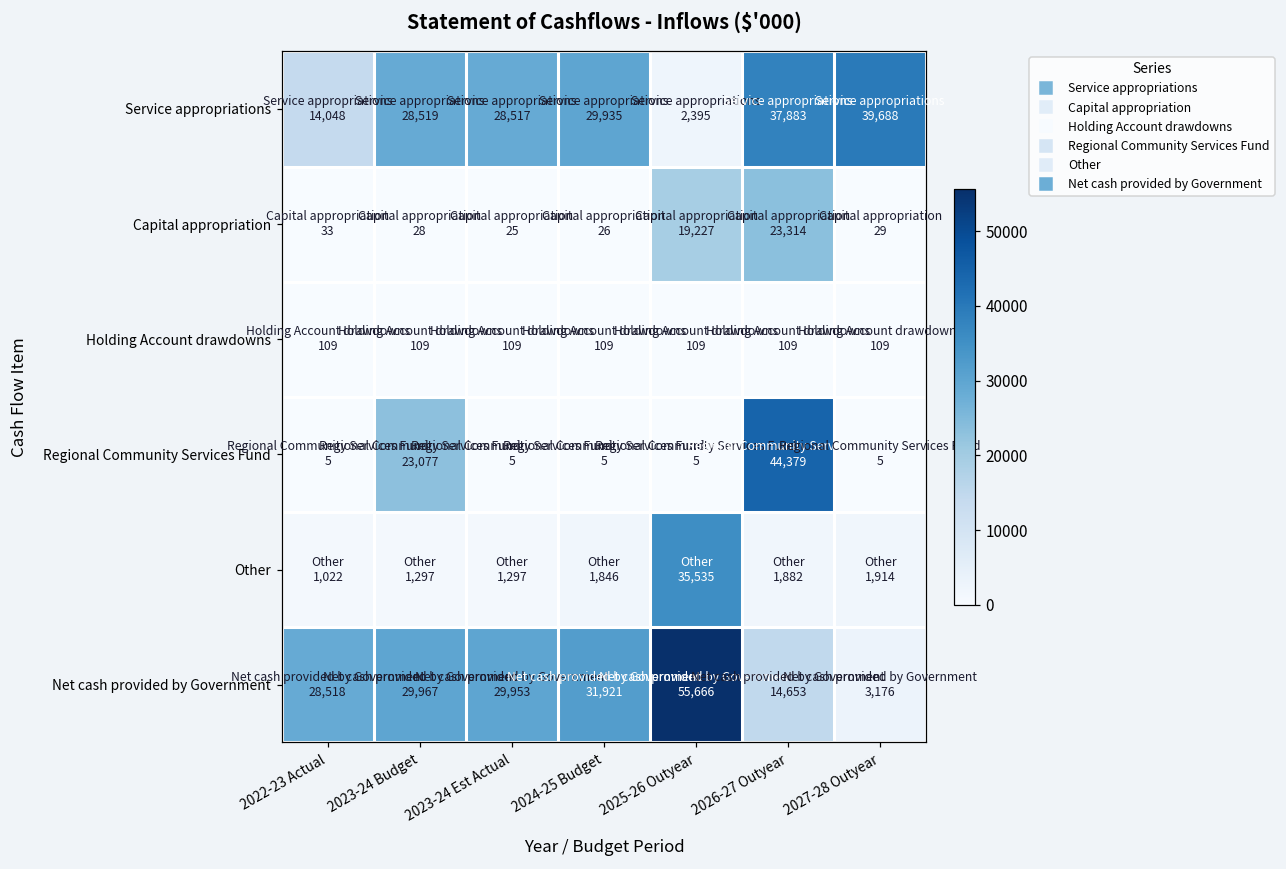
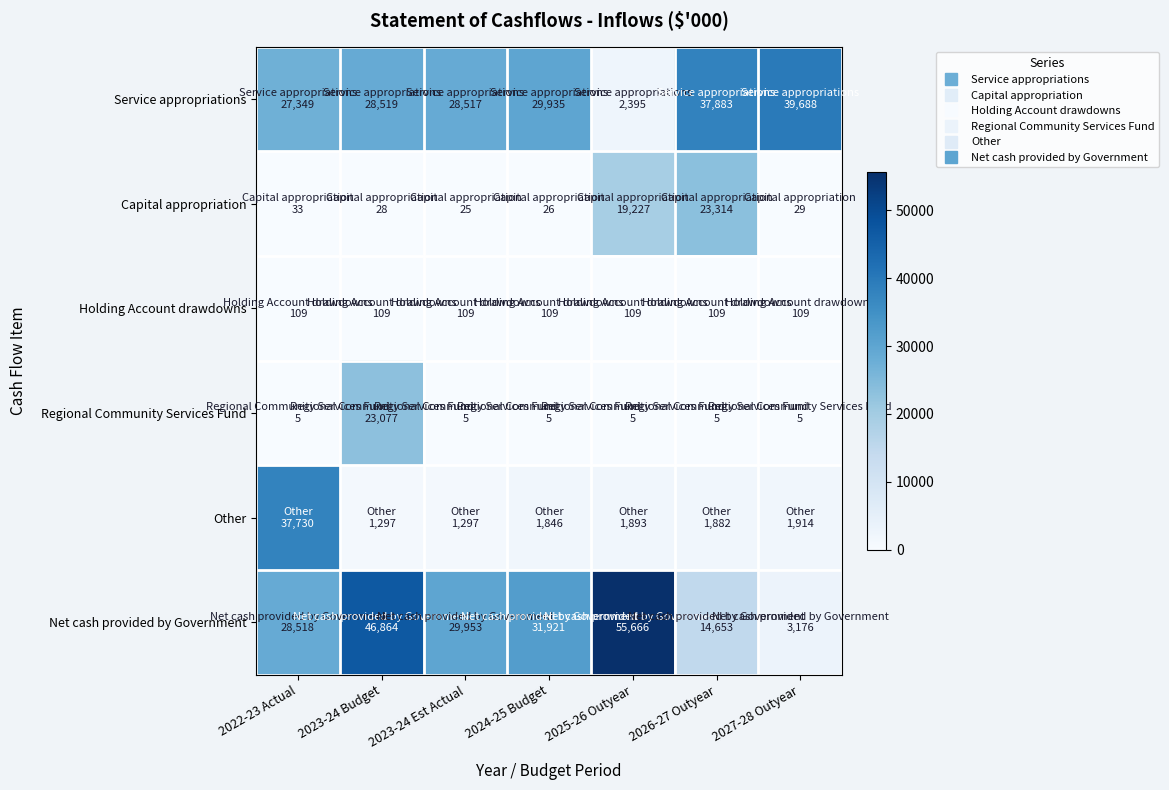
Service appropriations, 2022-23 Actual: 14,048 -> 27,349
Regional Community Services Fund, 2026-27 Outyear: 44,379 -> 5
Other, 2022-23 Actual: 1,022 -> 37,730
Other, 2025-26 Outyear: 35,535 -> 1,893
Net cash provided by Government, 2023-24 Budget: 29,967 -> 46,864
